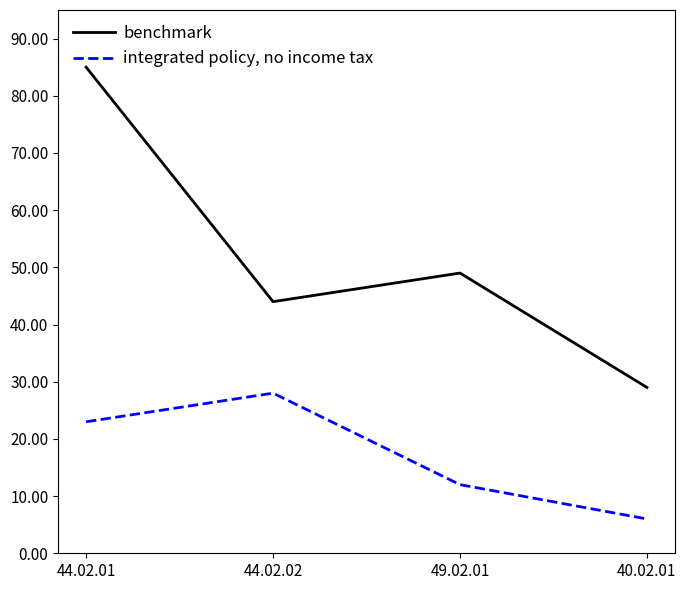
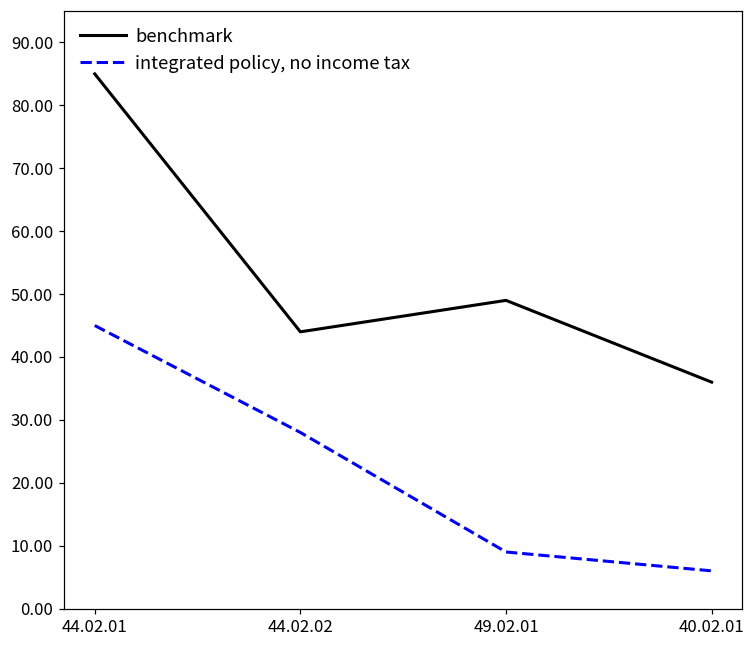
integrated policy, no income tax, 44.02.01: 23 -> 45
integrated policy, no income tax, 49.02.01: 12 -> 9
benchmark, 40.02.01: 29 -> 36
